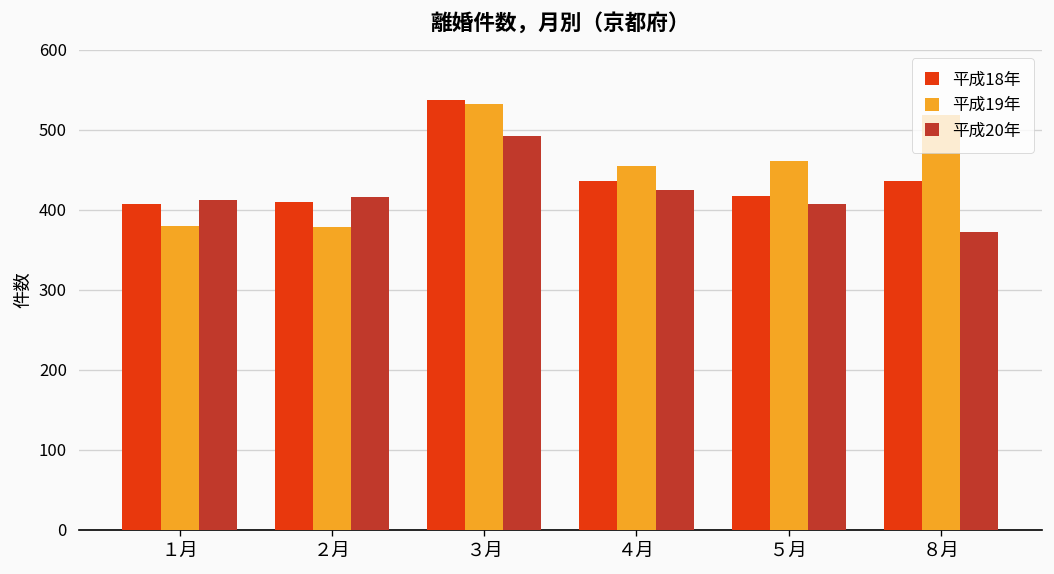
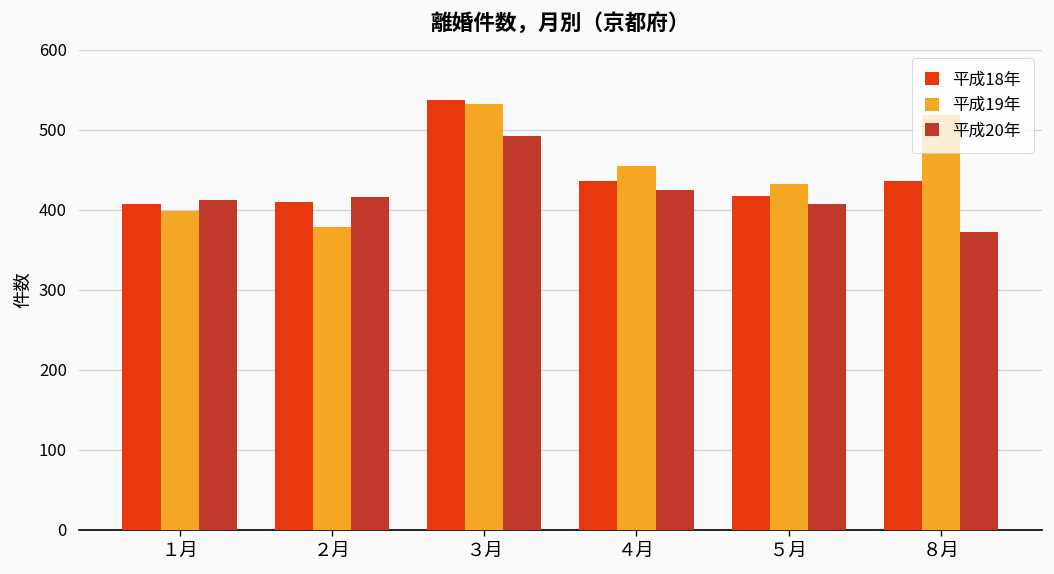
平成19年, １月: 380 -> 400
平成19年, ５月: 460 -> 430
